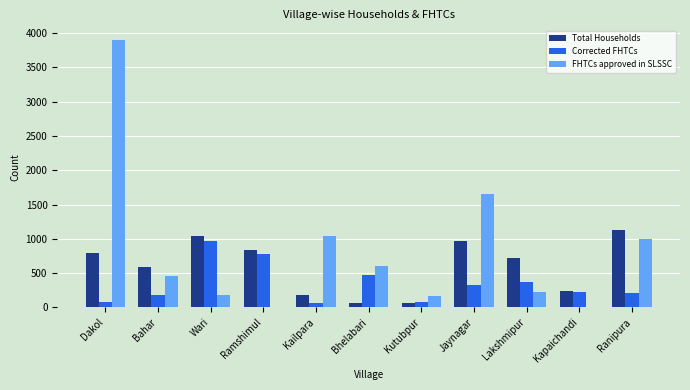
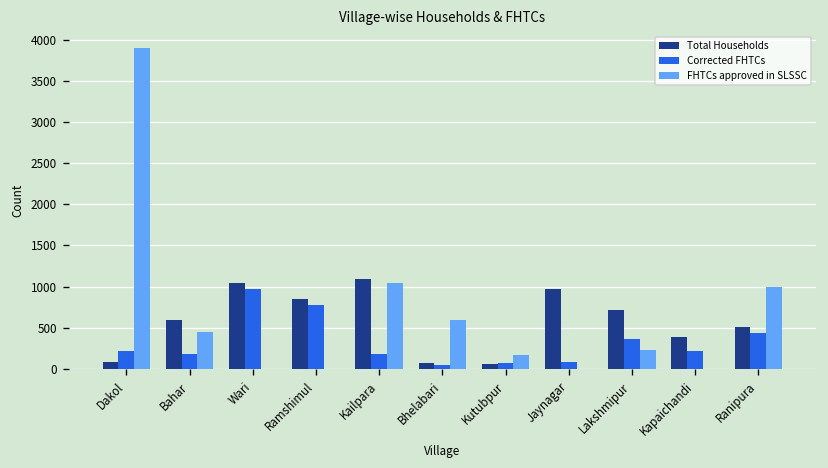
Total Households, Dakol: 800 -> 100
Corrected FHTCs, Dakol: 100 -> 200
FHTCs approved in SLSSC, Wari: 200 -> 0
Total Households, Kailpara: 200 -> 1100
Corrected FHTCs, Kailpara: 100 -> 200
Corrected FHTCs, Bhelabari: 500 -> 100
Corrected FHTCs, Jaynagar: 300 -> 100
FHTCs approved in SLSSC, Jaynagar: 1700 -> 0
Total Households, Kapaichandi: 200 -> 400
Total Households, Ranipura: 1100 -> 500
Corrected FHTCs, Ranipura: 200 -> 400
